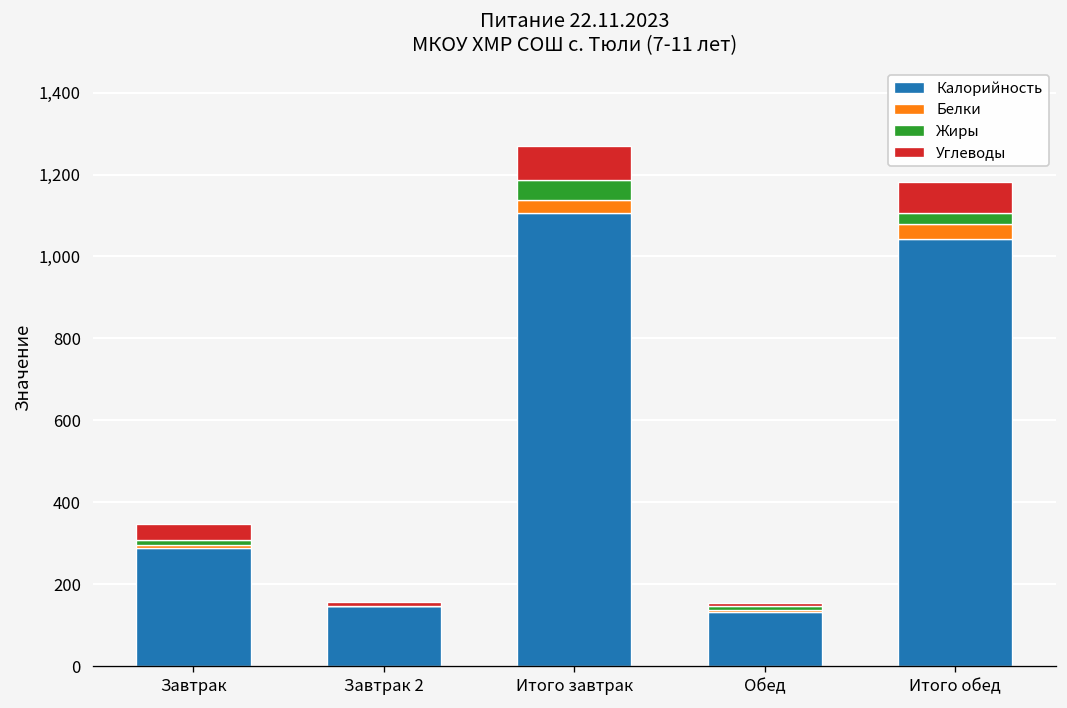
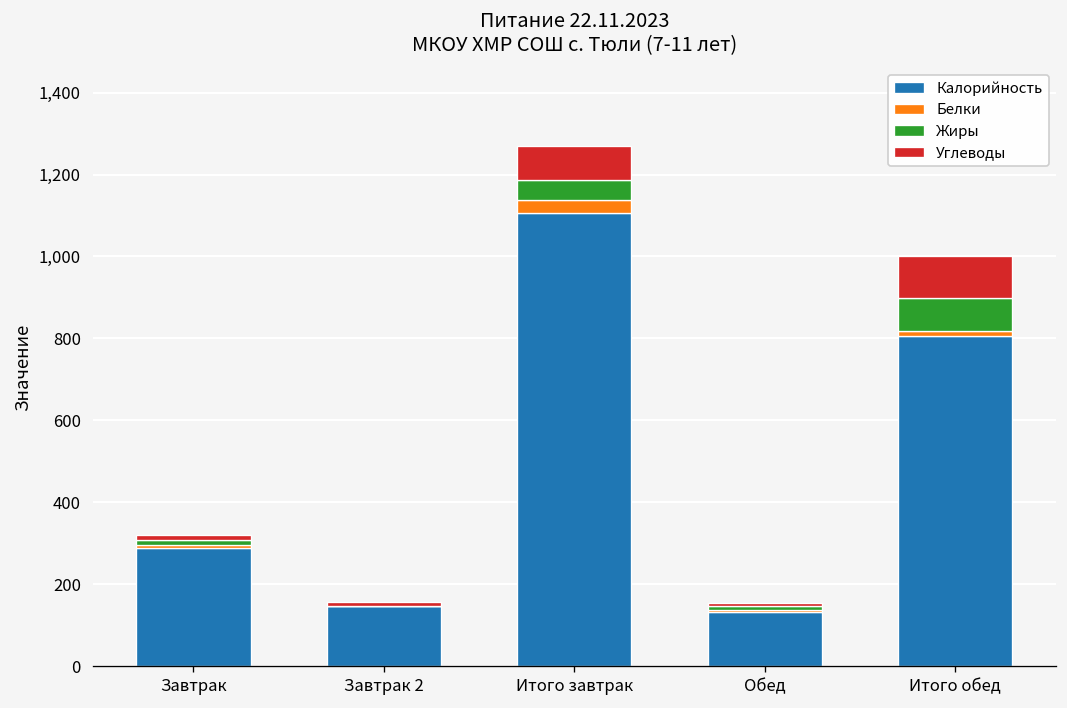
Углеводы, Завтрак: 40 -> 10
Калорийность, Итого обед: 1,040 -> 810
Белки, Итого обед: 40 -> 10
Жиры, Итого обед: 30 -> 80
Углеводы, Итого обед: 80 -> 100
